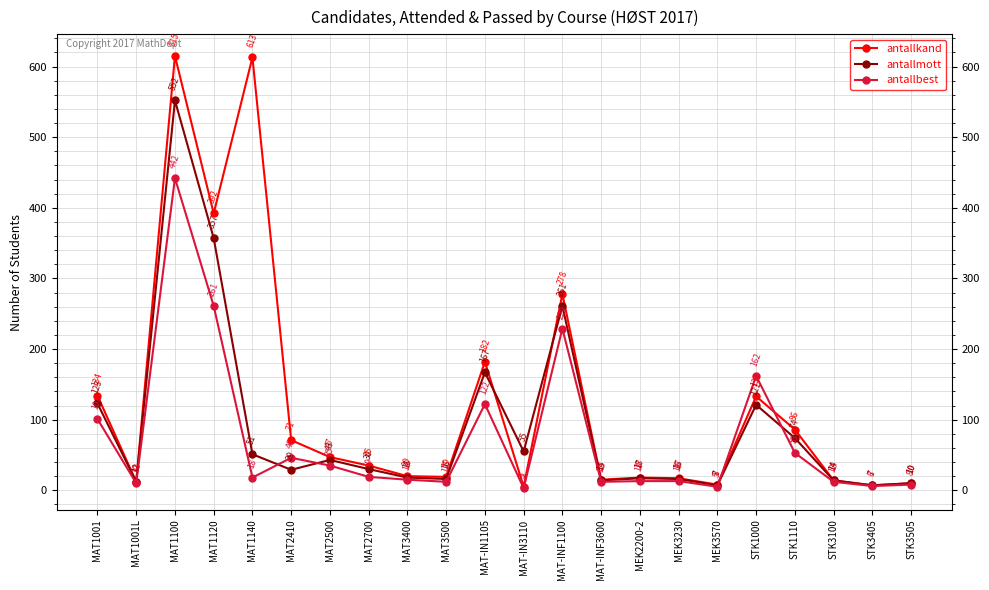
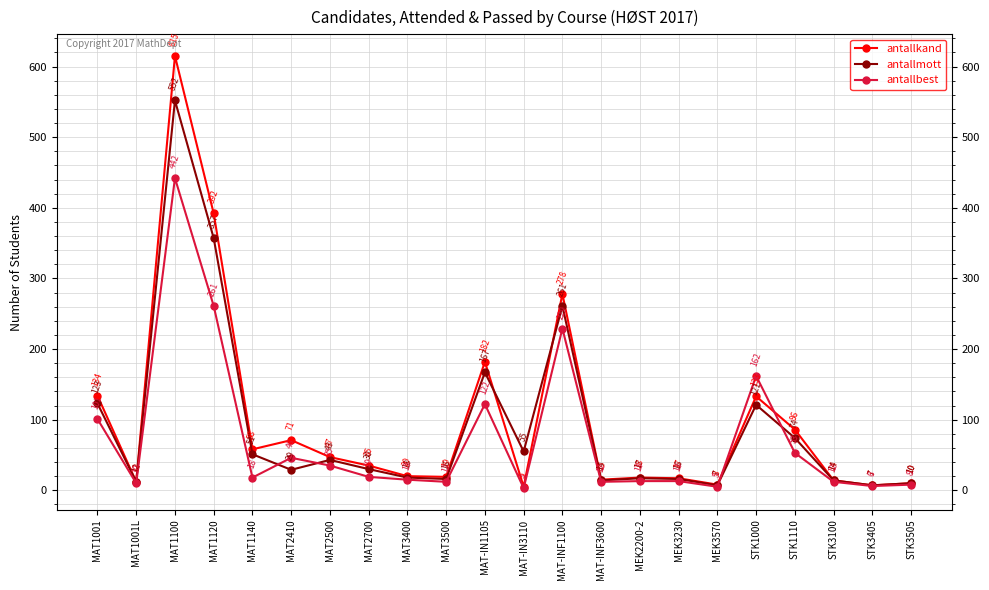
antallkand, MAT1140: 613 -> 58
